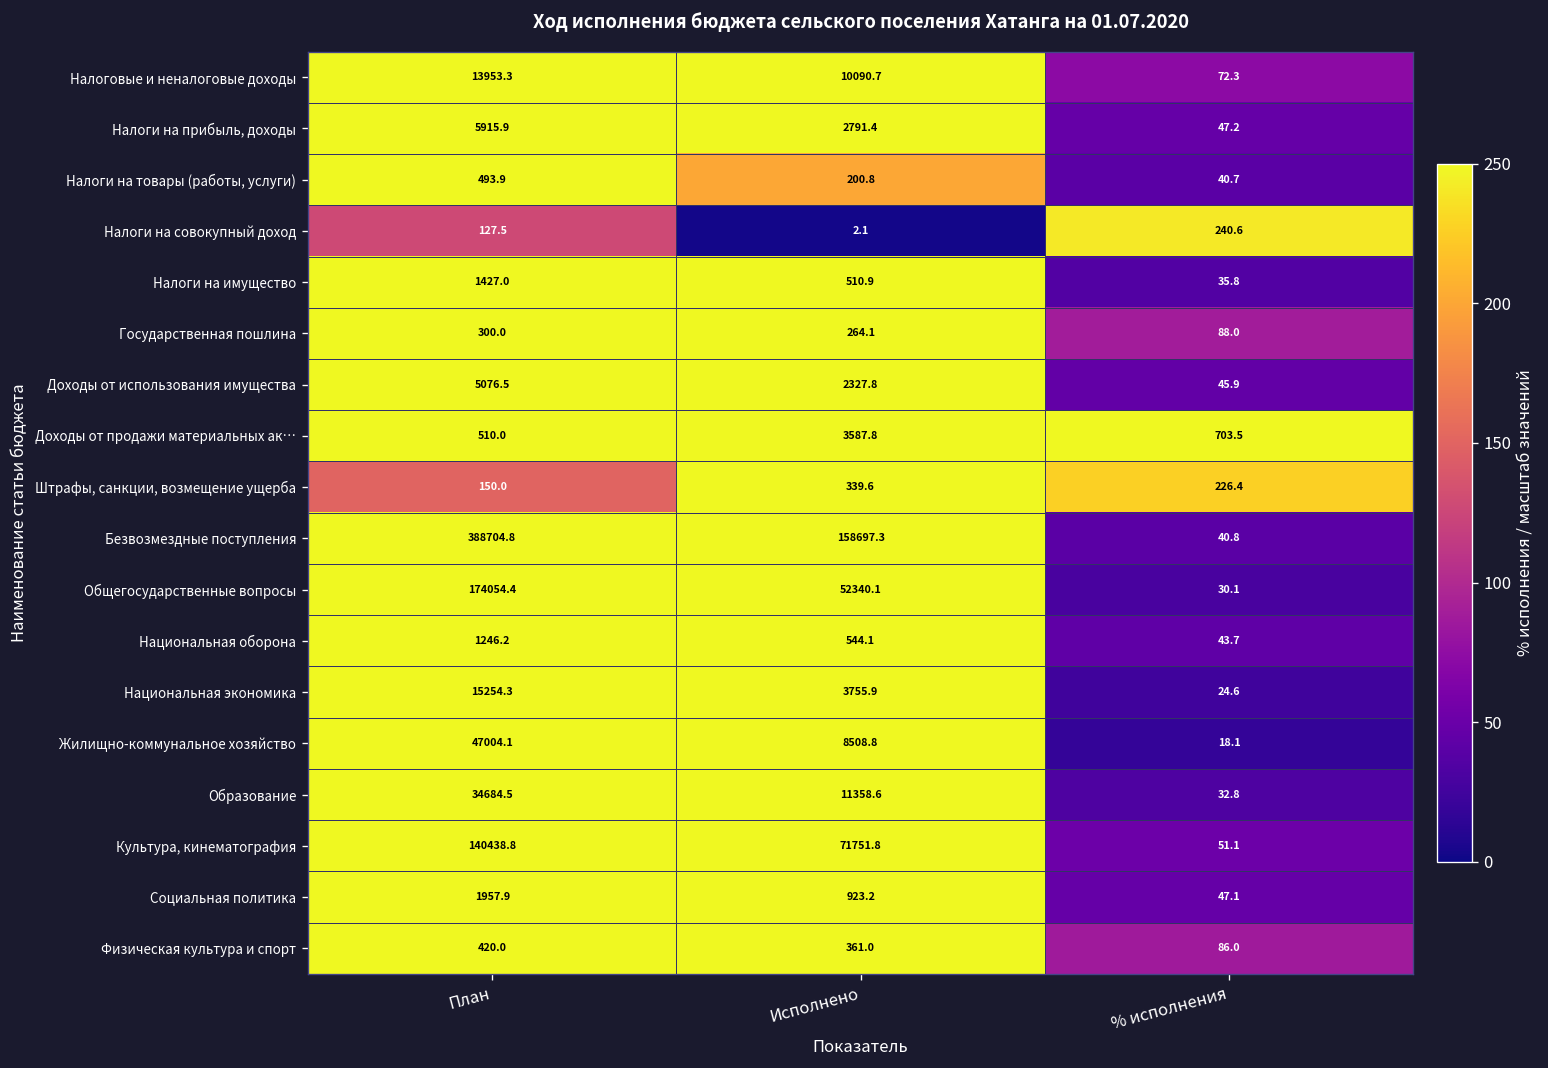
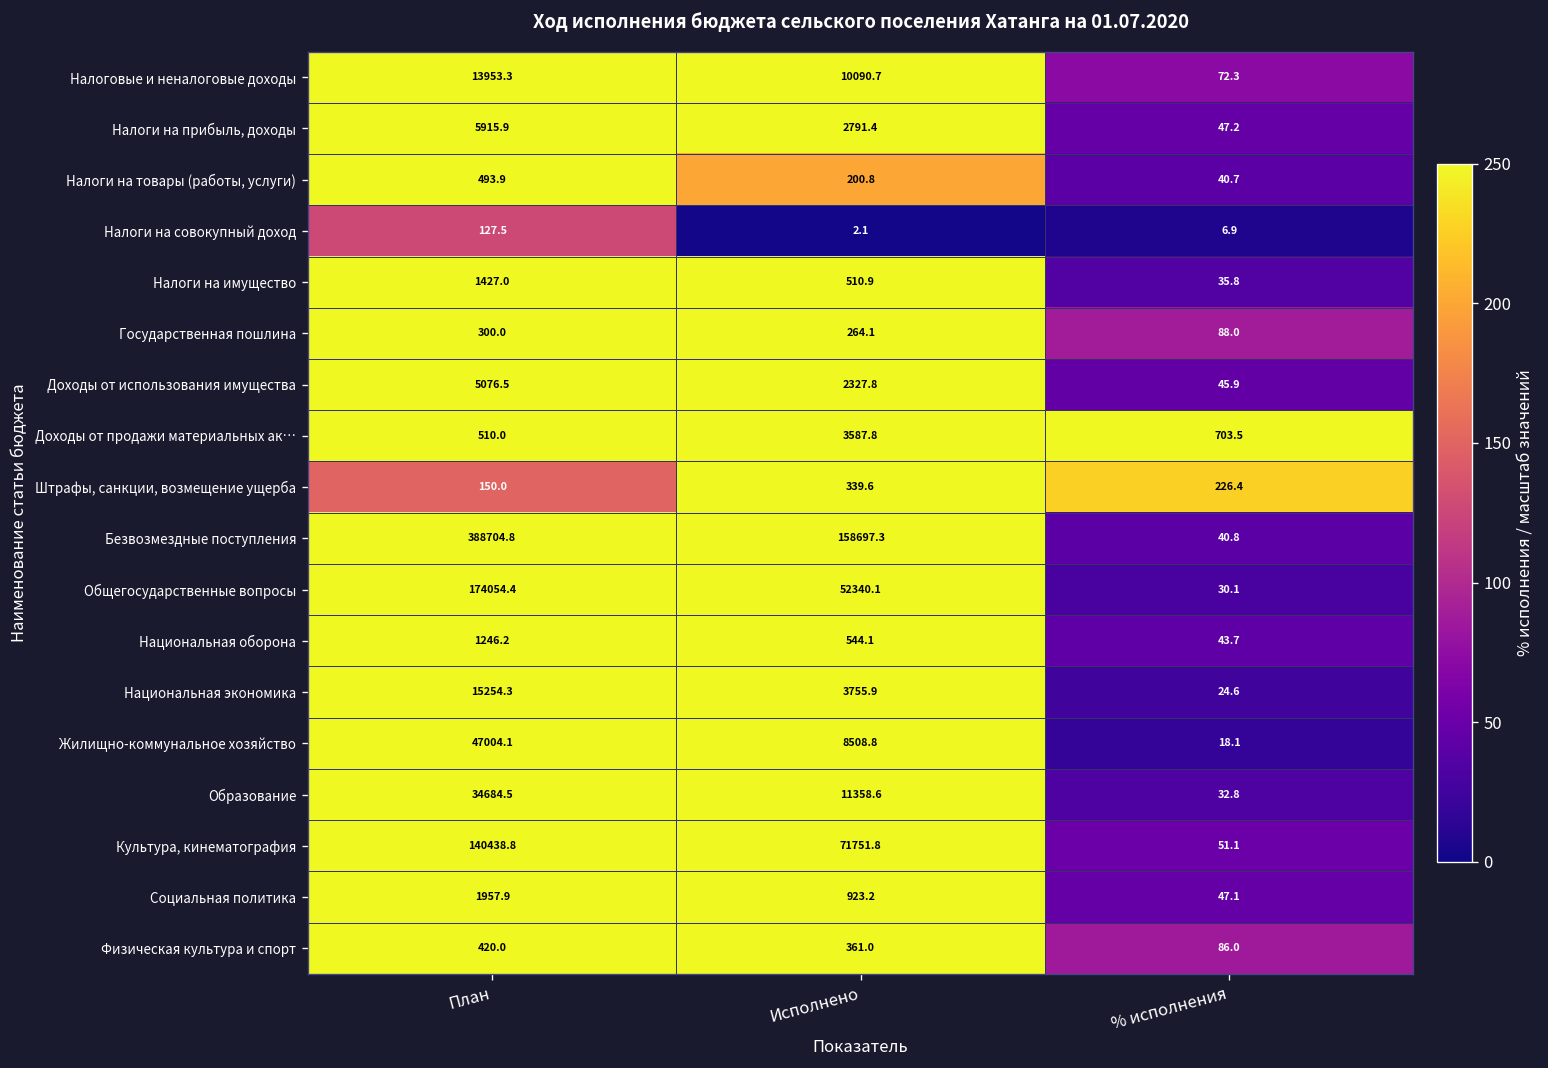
Налоги на совокупный доход, % исполнения: 240.6 -> 6.9
